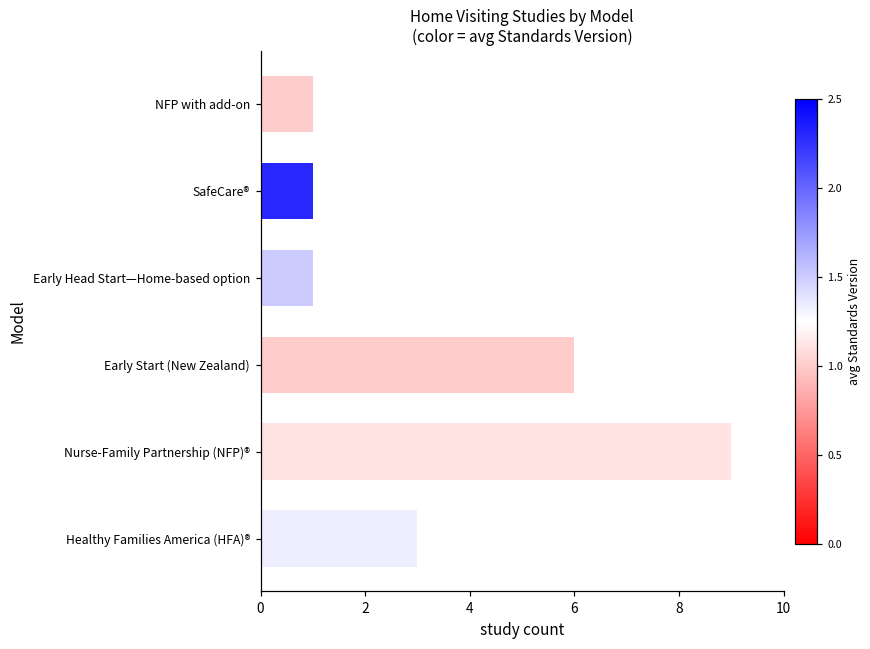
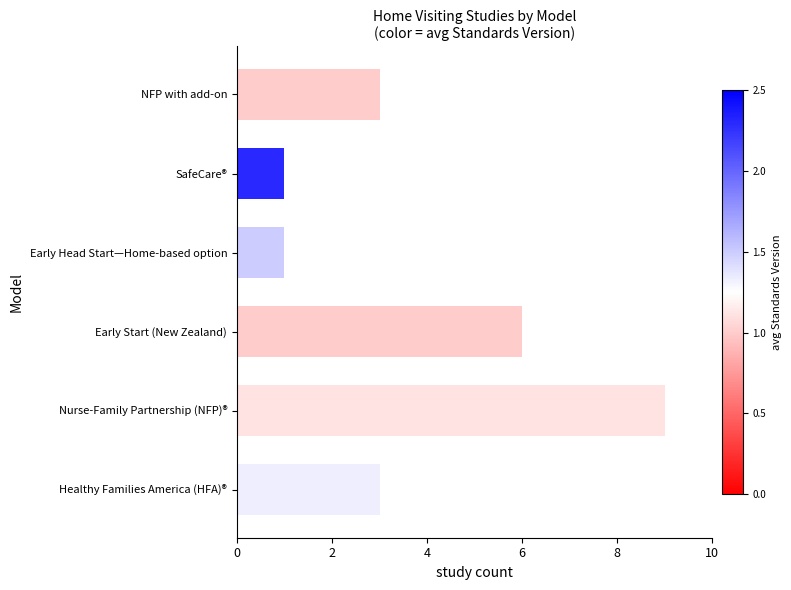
NFP with add-on: 1 -> 3
